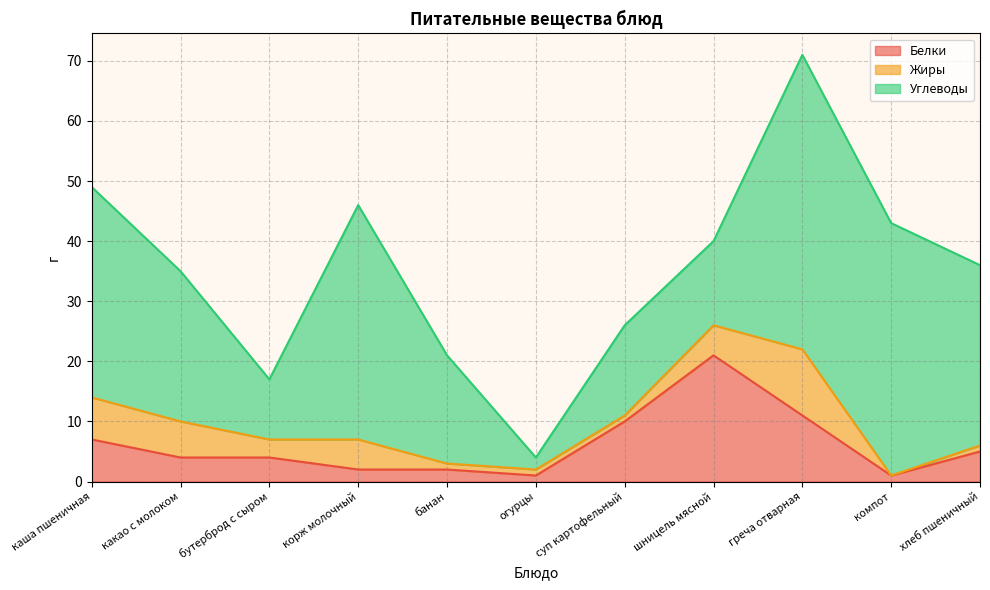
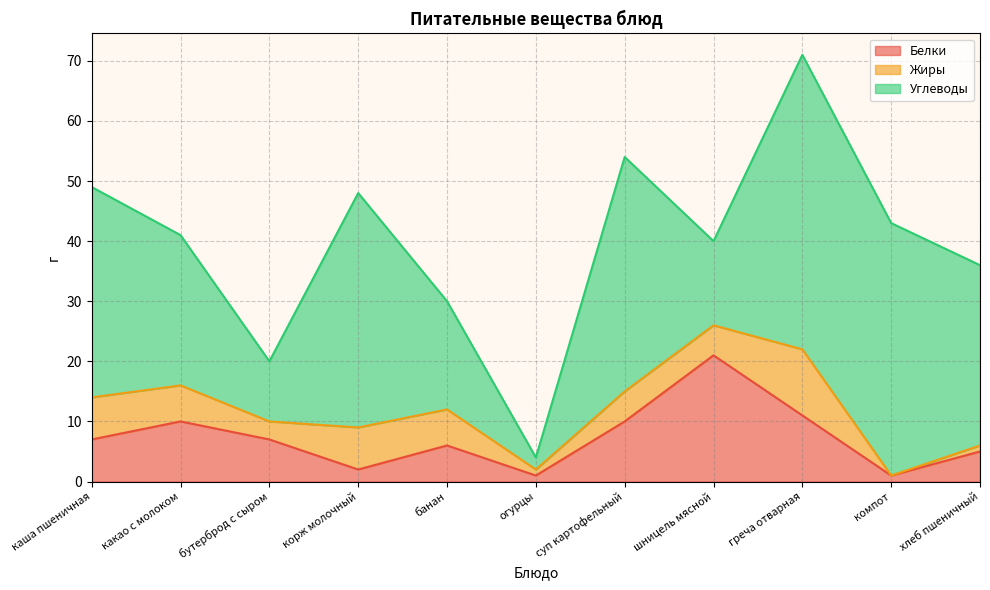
Белки, какао с молоком: 4 -> 10
Белки, бутерброд с сыром: 4 -> 7
Жиры, корж молочный: 5 -> 7
Белки, банан: 2 -> 6
Жиры, банан: 1 -> 6
Жиры, суп картофельный: 1 -> 5
Углеводы, суп картофельный: 15 -> 39
